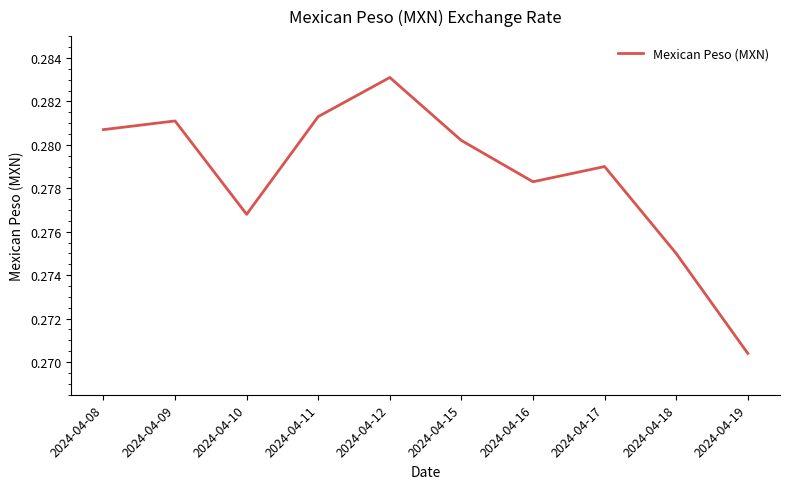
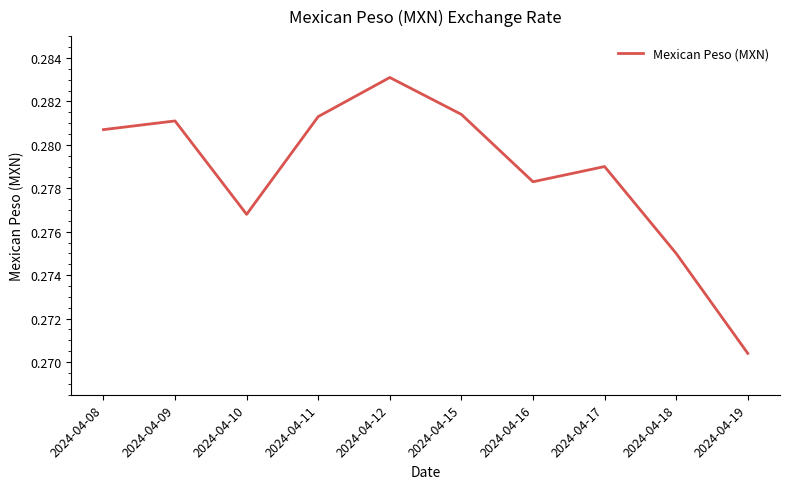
2024-04-15: 0.2802 -> 0.2814
